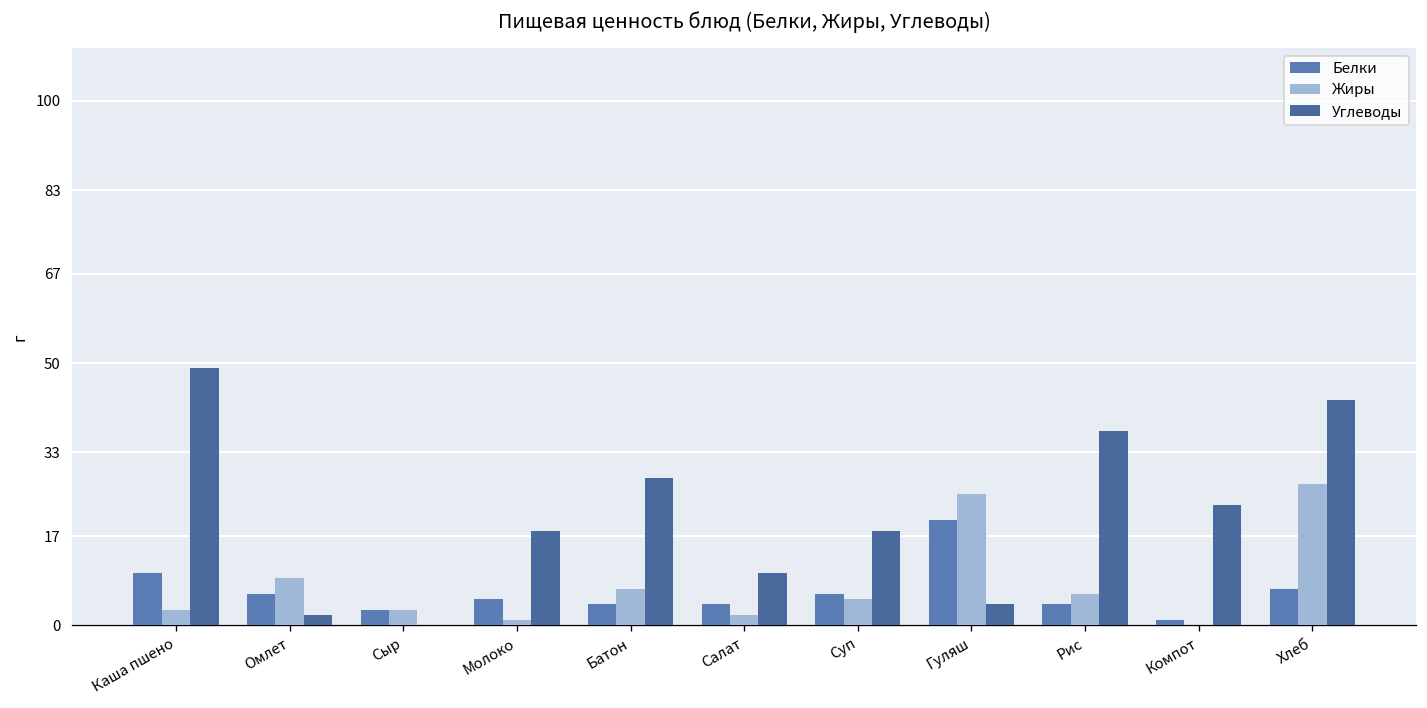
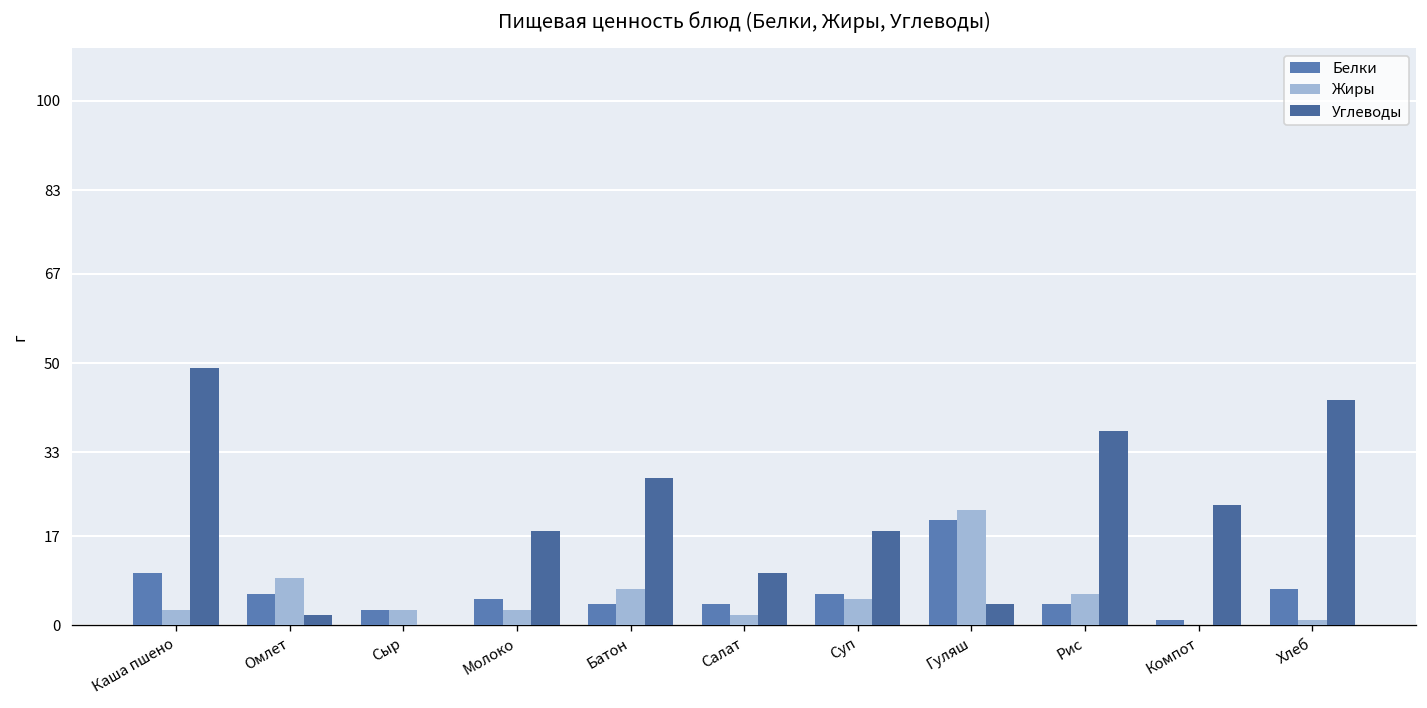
Жиры, Молоко: 1 -> 3
Жиры, Гуляш: 25 -> 22
Жиры, Хлеб: 27 -> 1
